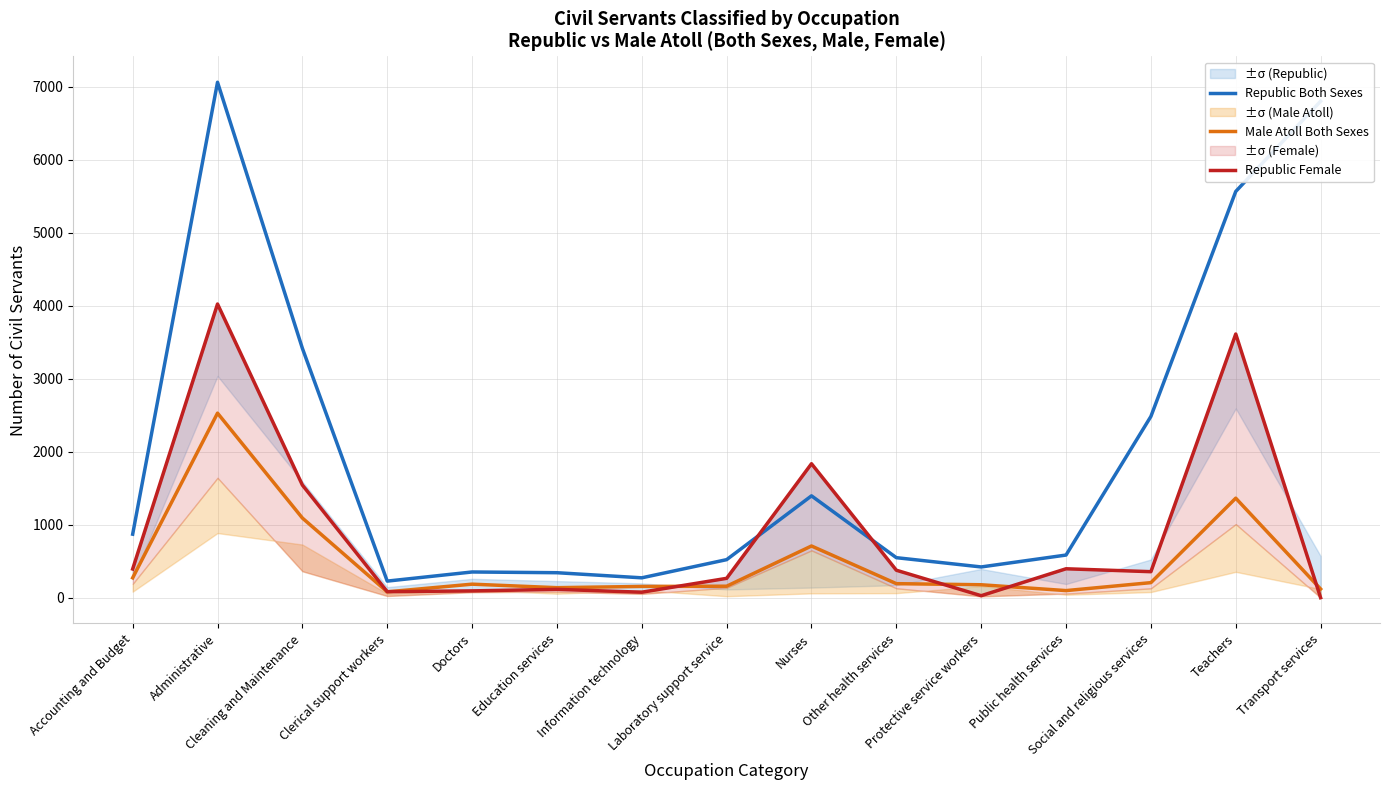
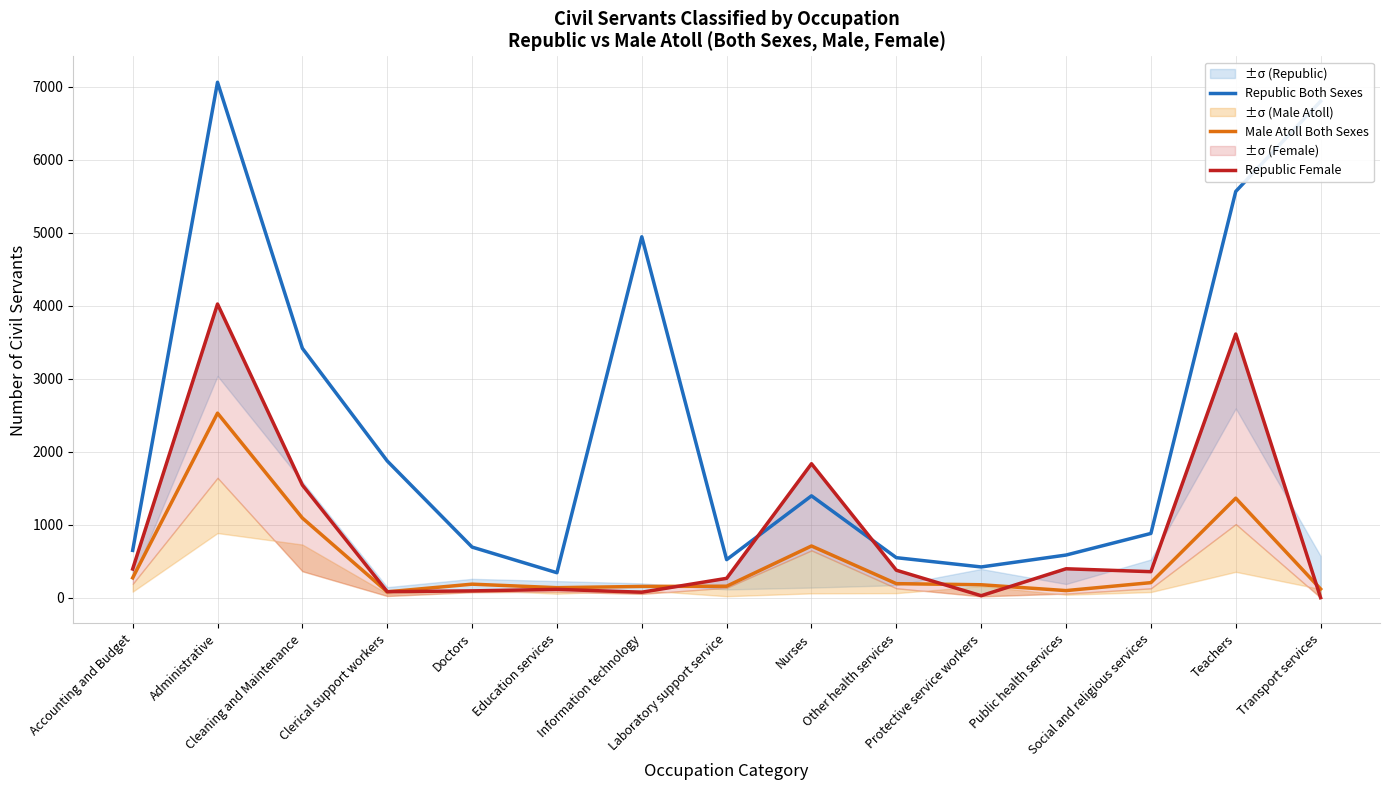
Republic Both Sexes, Accounting and Budget: 900 -> 600
Republic Both Sexes, Clerical support workers: 200 -> 1900
Republic Both Sexes, Doctors: 400 -> 700
Republic Both Sexes, Information technology: 300 -> 4900
Republic Both Sexes, Social and religious services: 2500 -> 900
